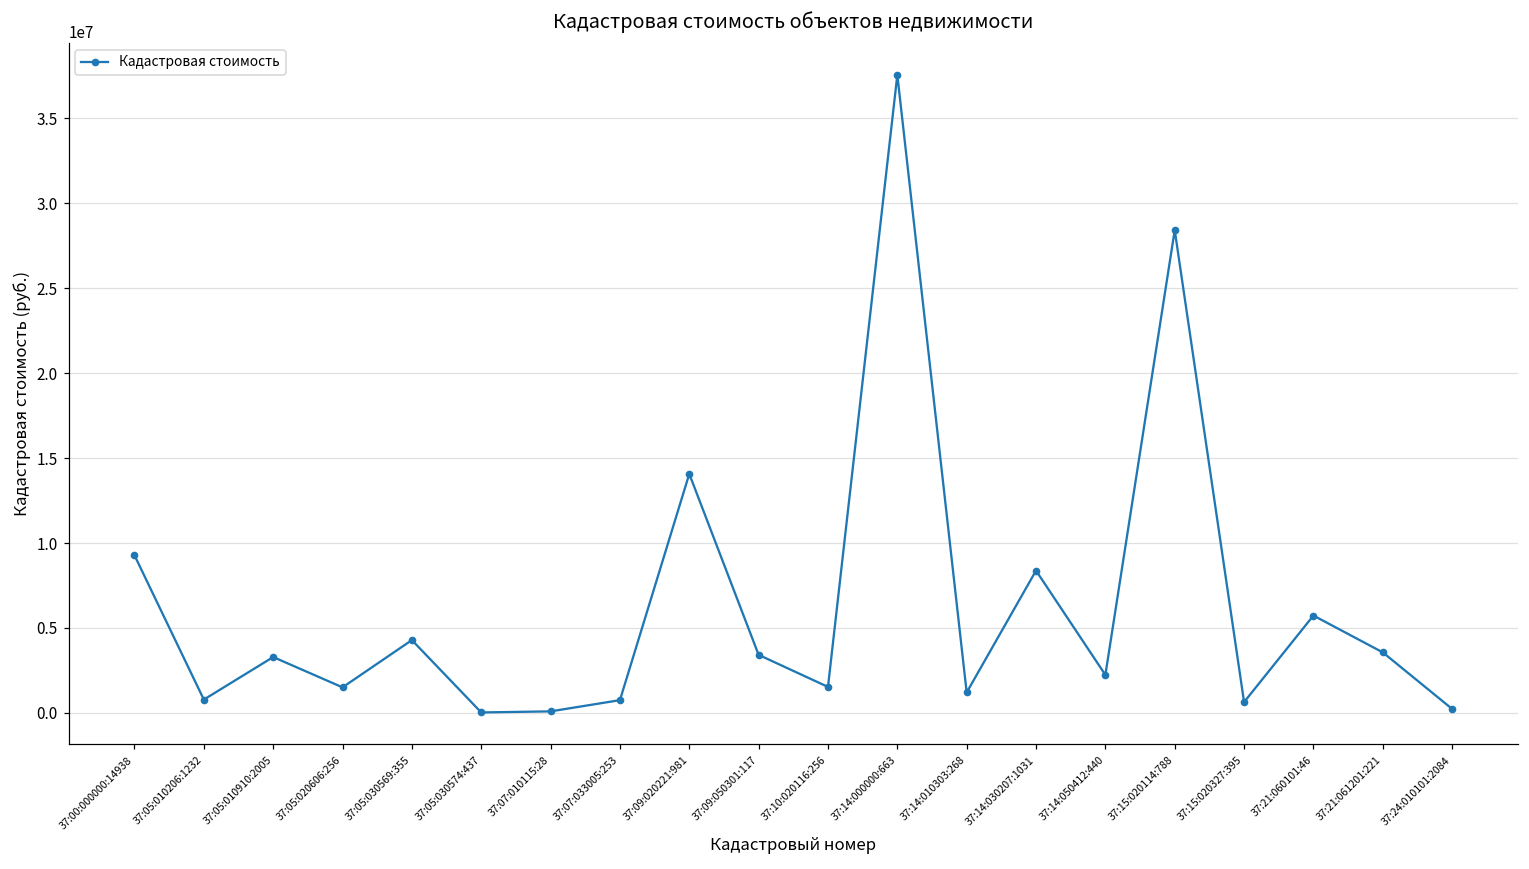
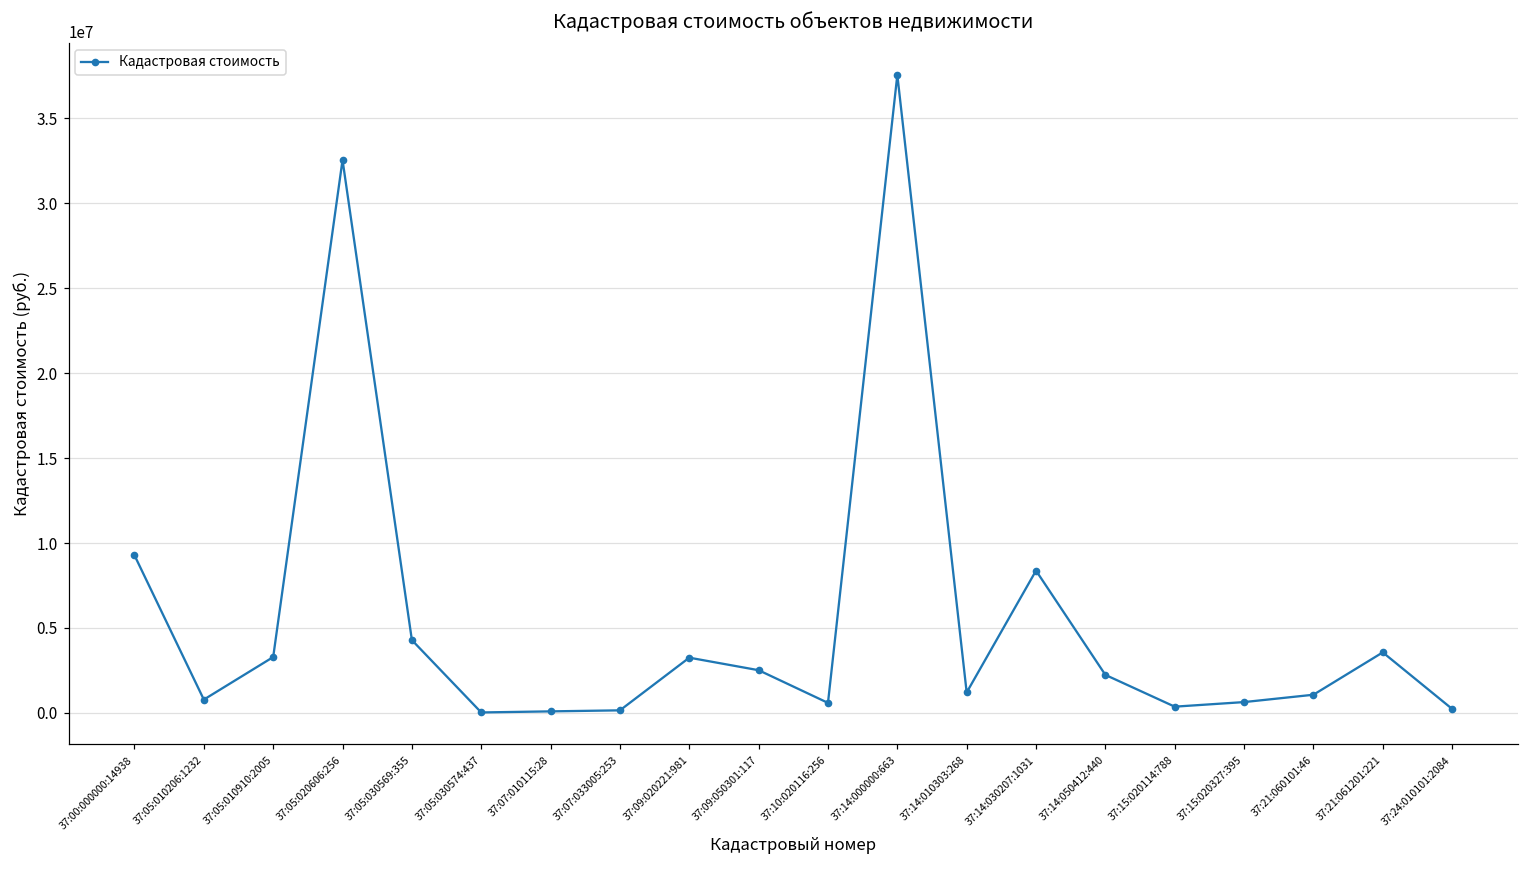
37:05:020606:256: 1500000 -> 32600000
37:07:033005:253: 800000 -> 200000
37:09:020221:981: 14100000 -> 3300000
37:09:050301:117: 3400000 -> 2500000
37:10:020116:256: 1500000 -> 600000
37:15:020114:788: 28400000 -> 400000
37:21:060101:46: 5700000 -> 1100000
